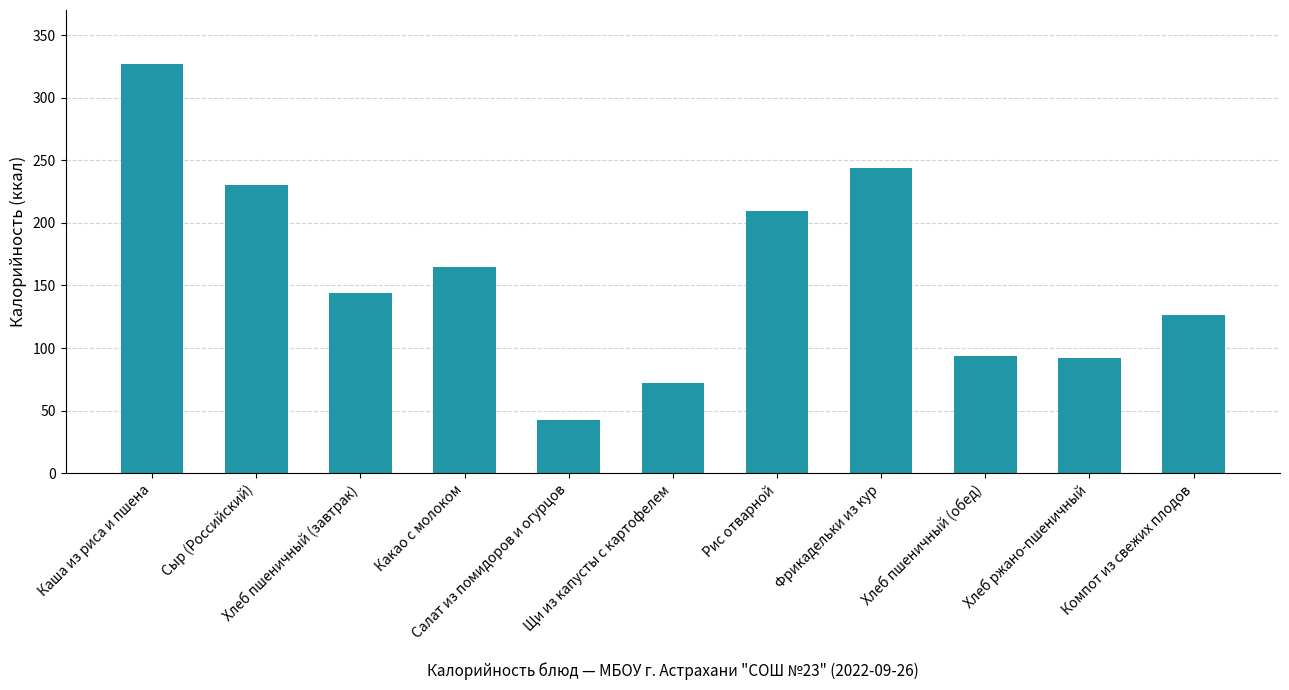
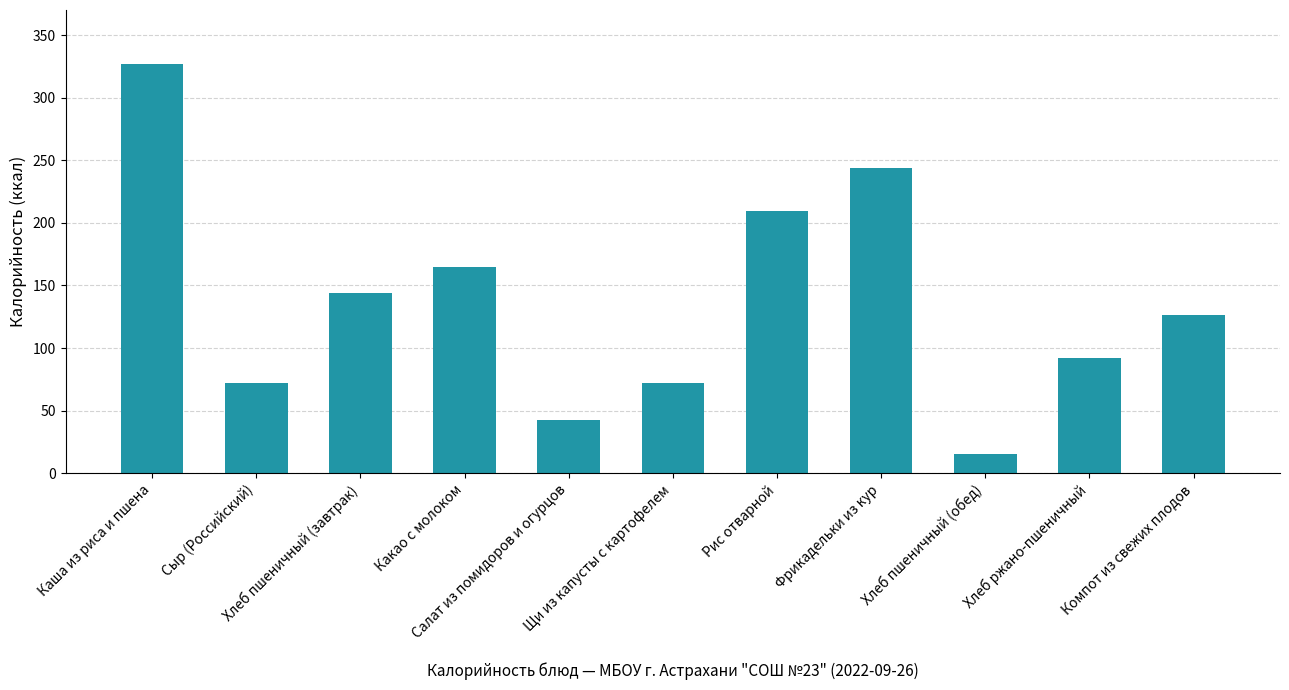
Сыр (Российский): 231 -> 72
Хлеб пшеничный (обед): 94 -> 15
